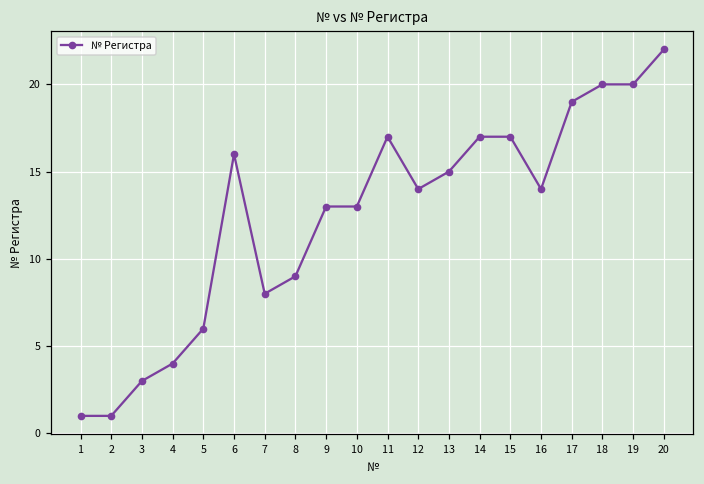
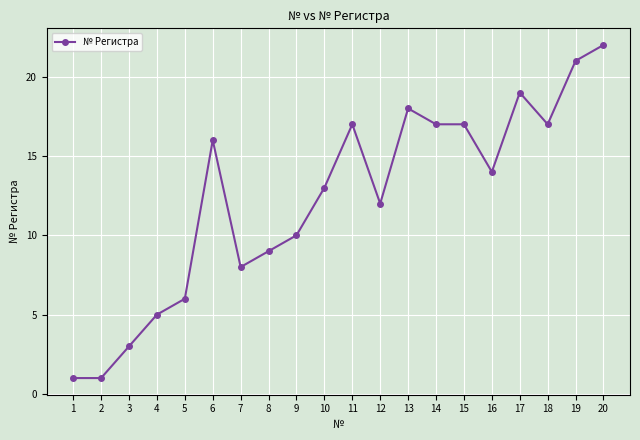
4: 4 -> 5
9: 13 -> 10
12: 14 -> 12
13: 15 -> 18
18: 20 -> 17
19: 20 -> 21
